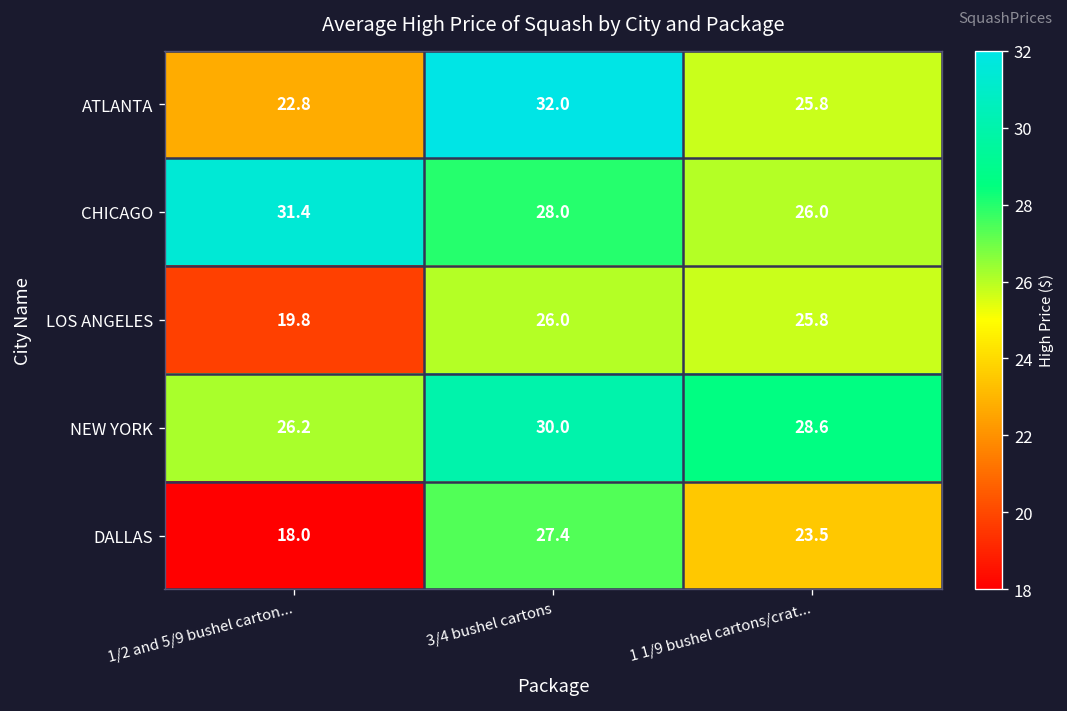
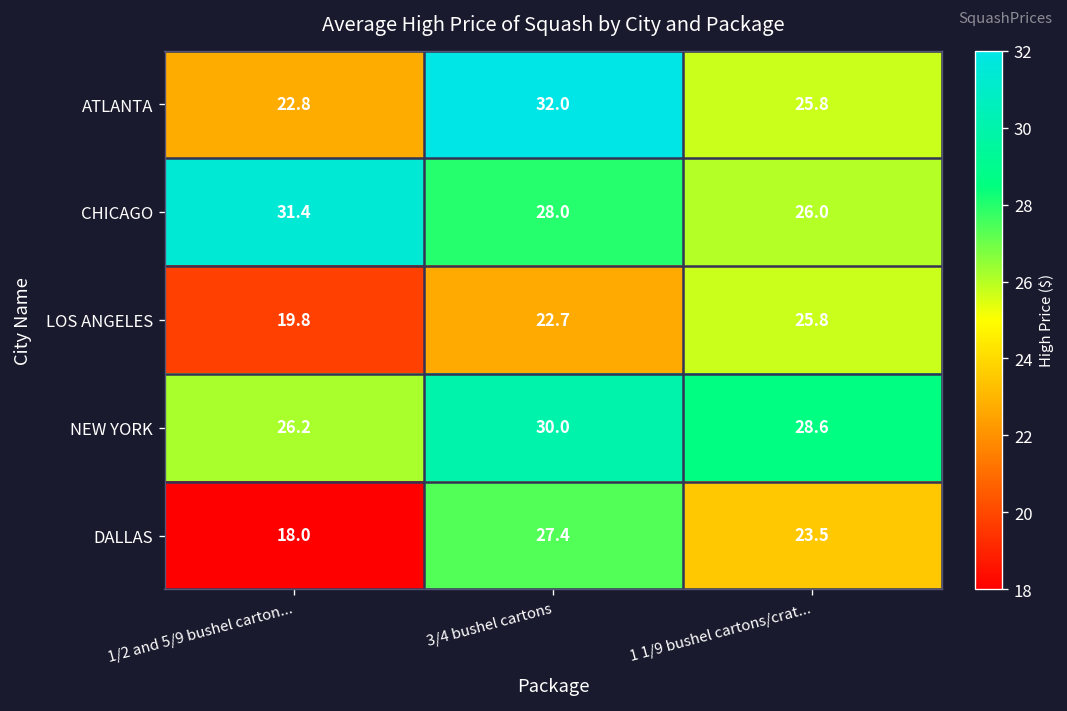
LOS ANGELES, 3/4 bushel cartons: 26.0 -> 22.7
